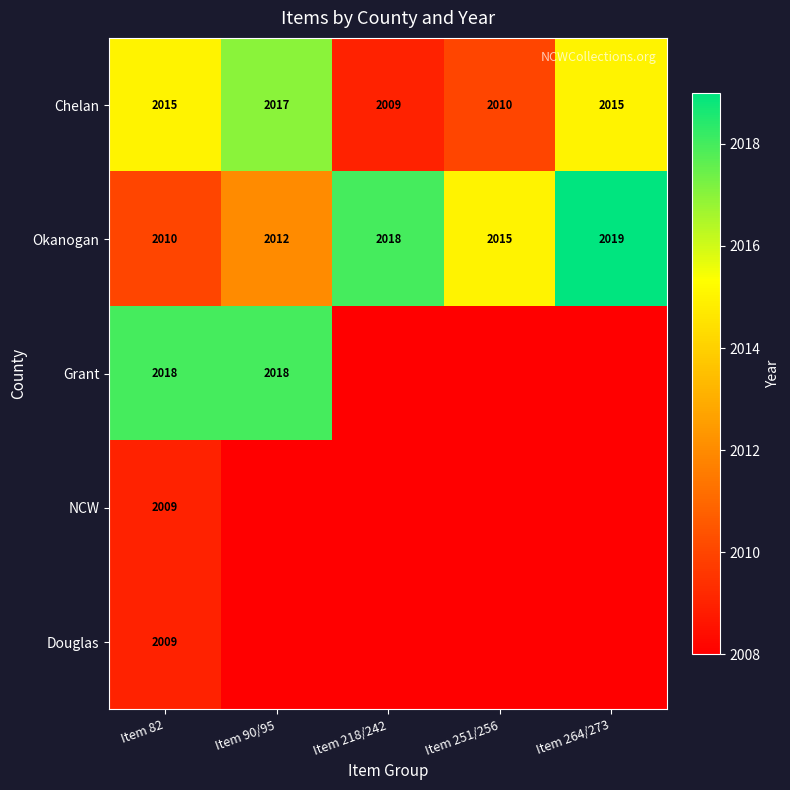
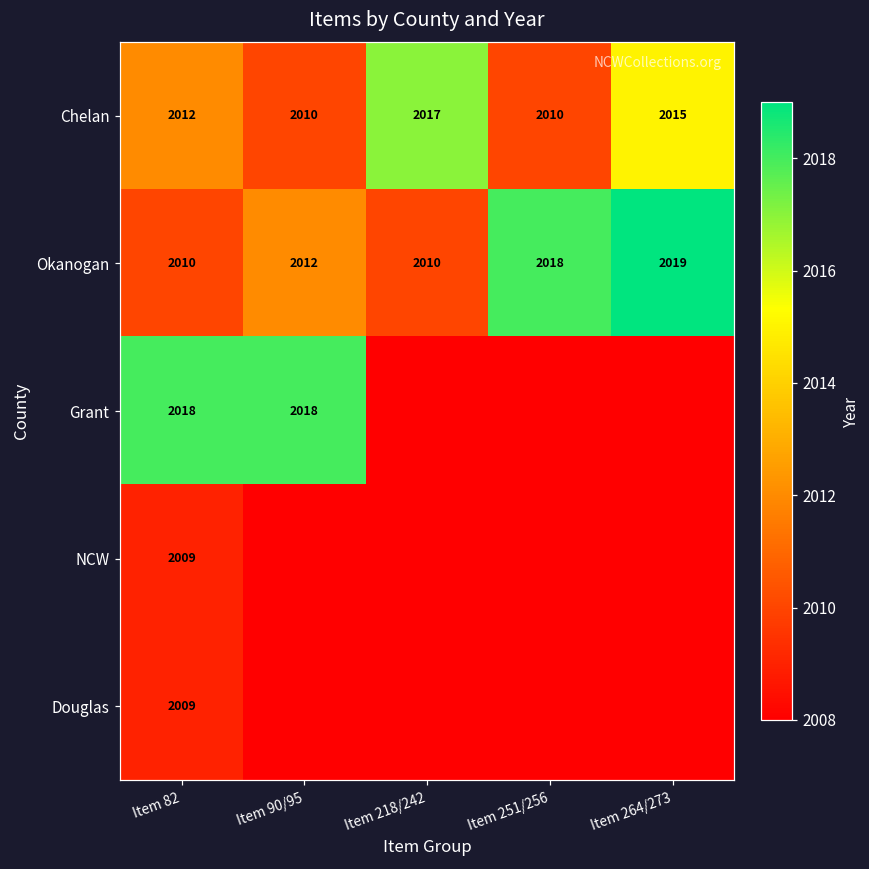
Chelan, Item 82: 2015 -> 2012
Chelan, Item 90/95: 2017 -> 2010
Chelan, Item 218/242: 2009 -> 2017
Okanogan, Item 218/242: 2018 -> 2010
Okanogan, Item 251/256: 2015 -> 2018
